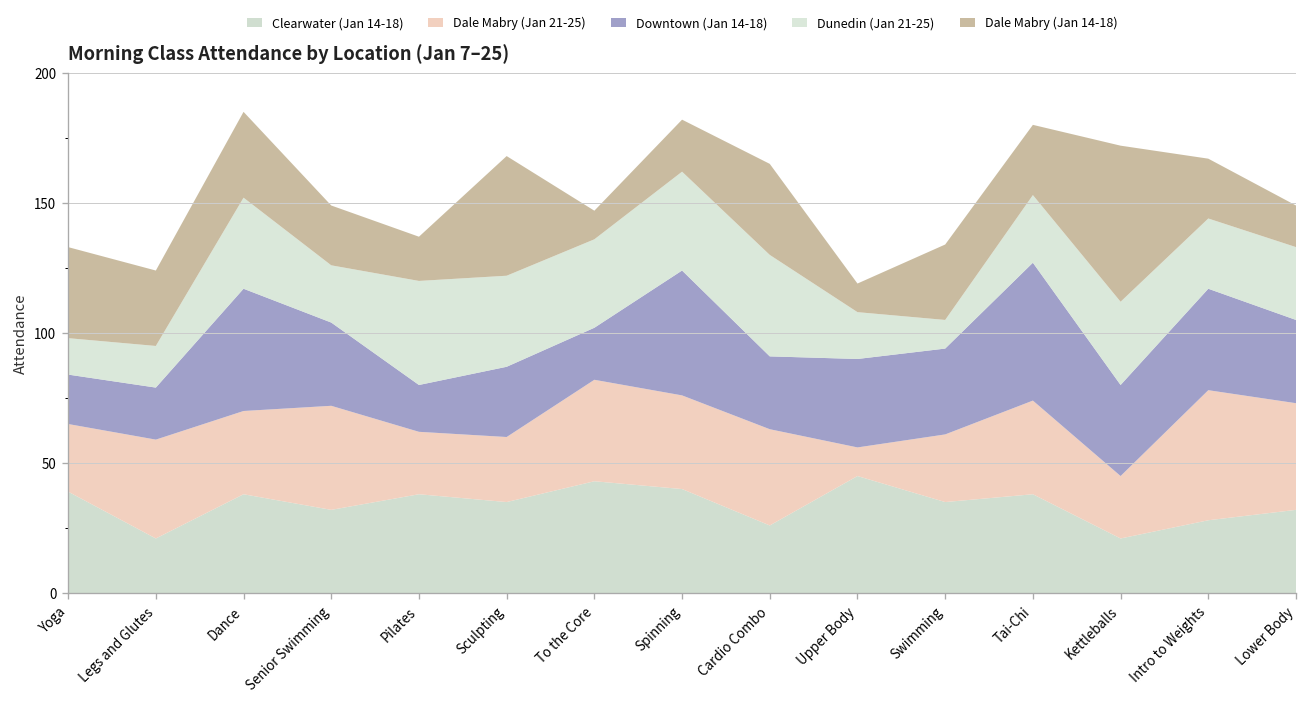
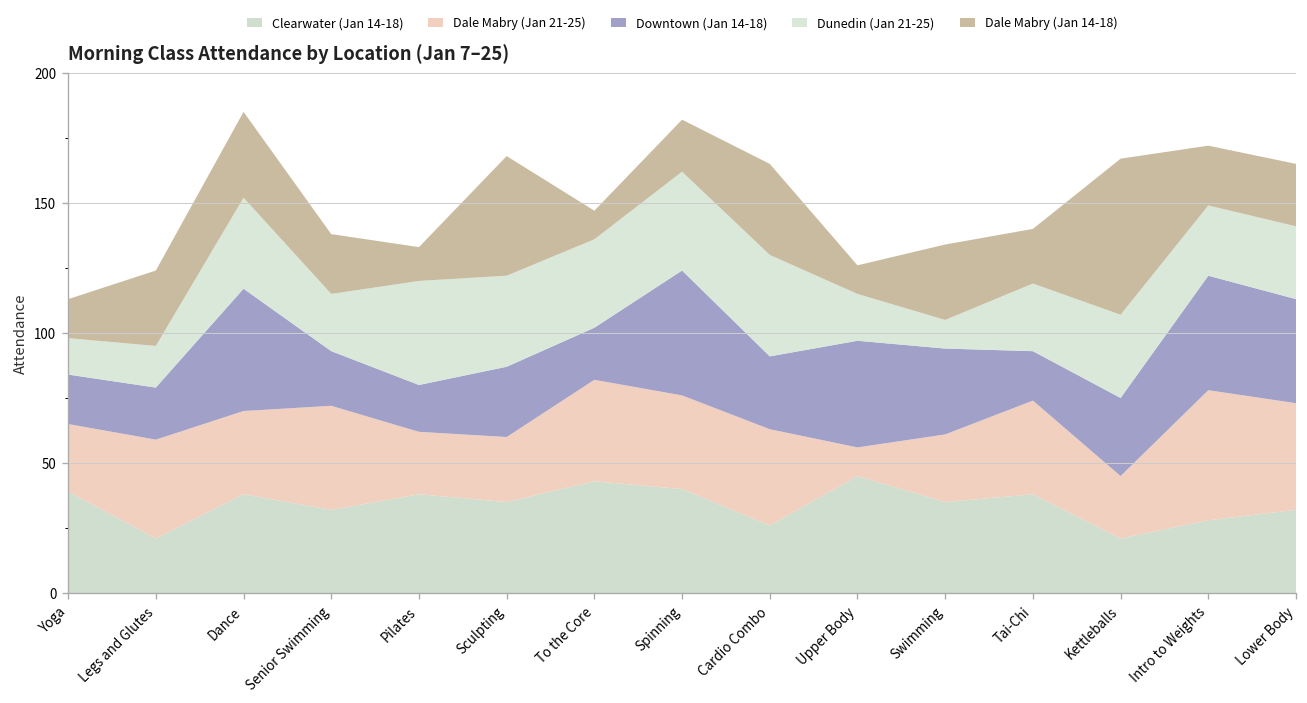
Dale Mabry (Jan 14-18), Yoga: 35 -> 15
Downtown (Jan 14-18), Senior Swimming: 32 -> 21
Dale Mabry (Jan 14-18), Pilates: 17 -> 13
Downtown (Jan 14-18), Upper Body: 34 -> 41
Downtown (Jan 14-18), Tai-Chi: 53 -> 19
Dale Mabry (Jan 14-18), Tai-Chi: 27 -> 21
Downtown (Jan 14-18), Kettleballs: 35 -> 30
Downtown (Jan 14-18), Intro to Weights: 39 -> 44
Downtown (Jan 14-18), Lower Body: 32 -> 40
Dale Mabry (Jan 14-18), Lower Body: 16 -> 24
